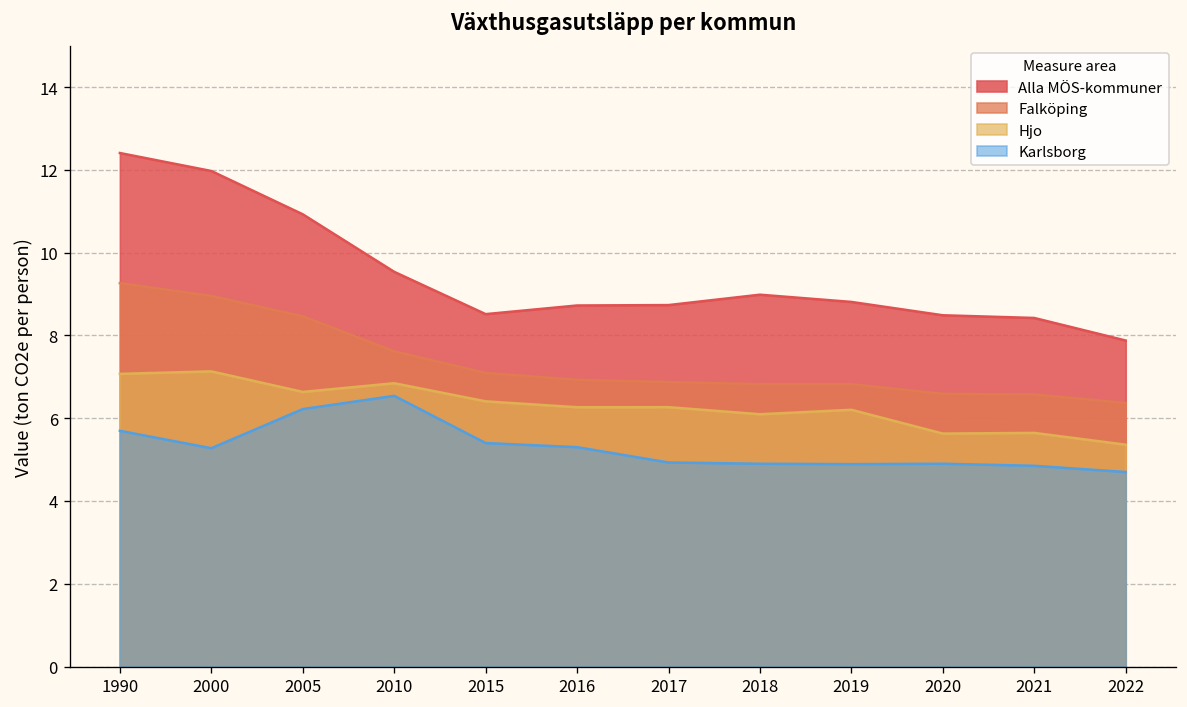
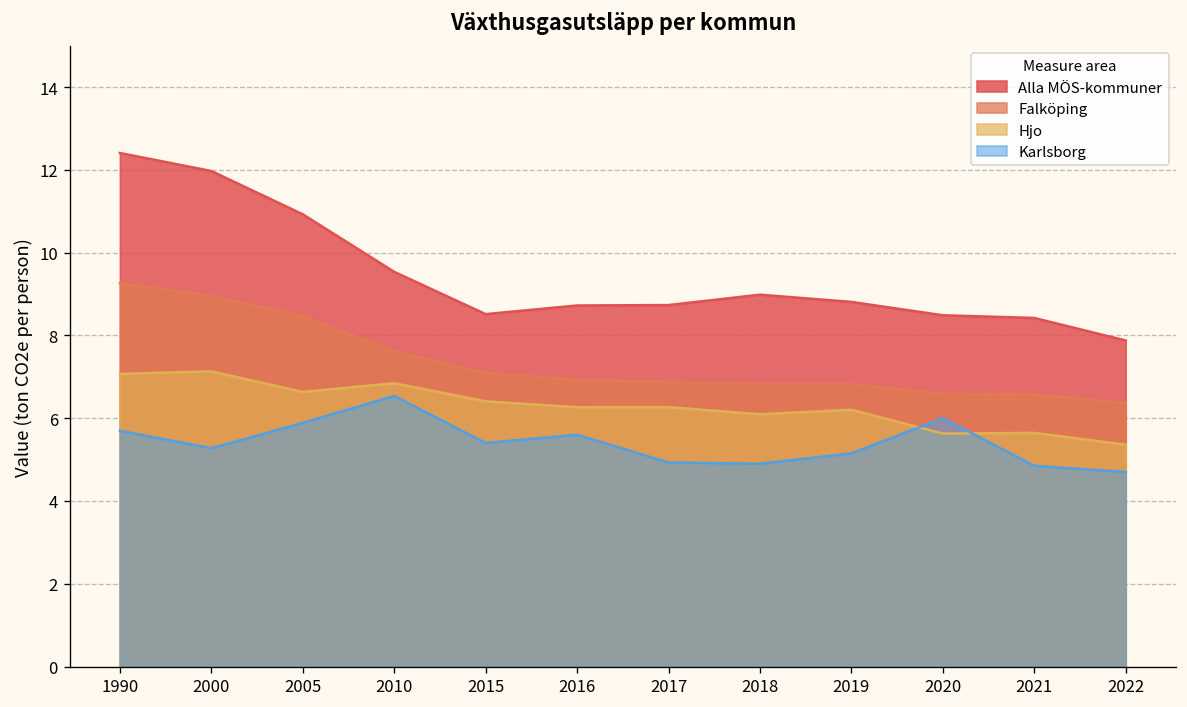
Karlsborg, 2005: 6.2 -> 5.9
Karlsborg, 2016: 5.3 -> 5.6
Karlsborg, 2019: 4.9 -> 5.2
Karlsborg, 2020: 4.9 -> 6.0
